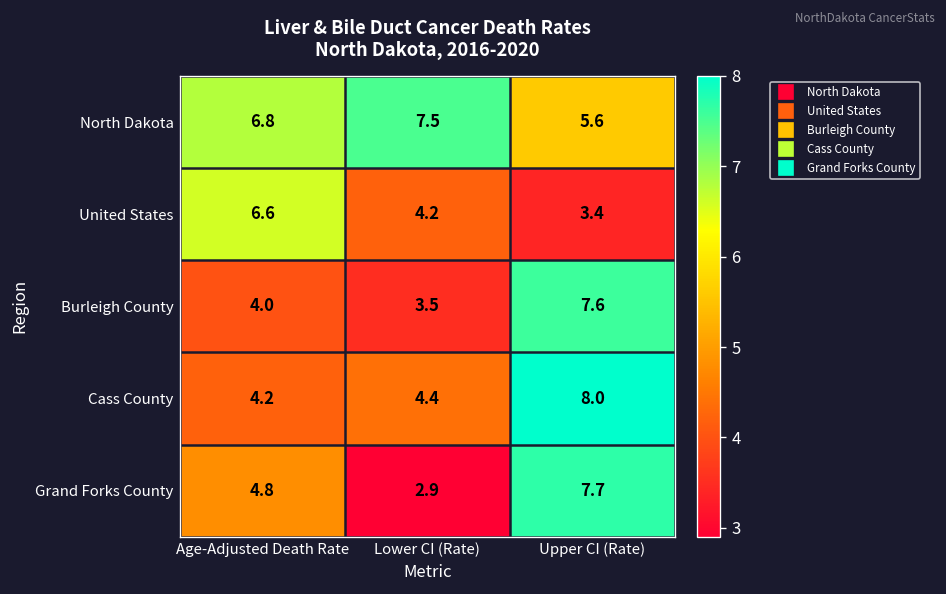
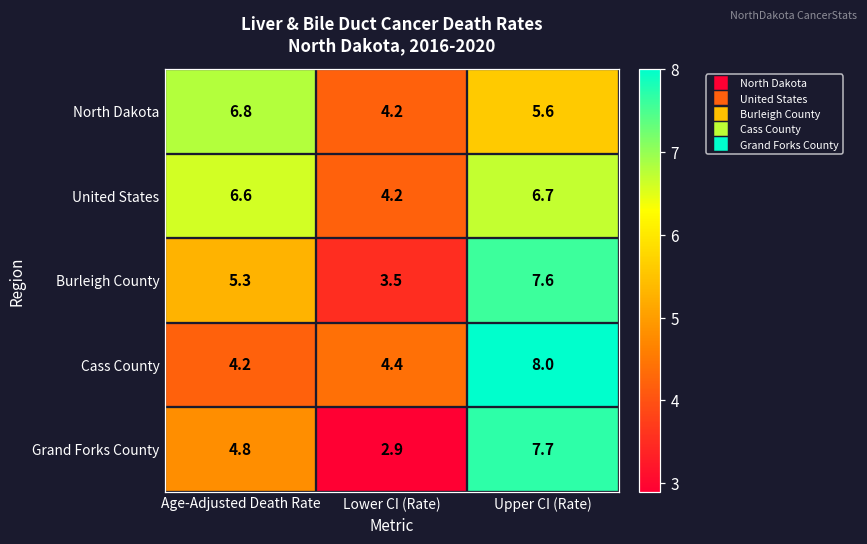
North Dakota, Lower CI (Rate): 7.5 -> 4.2
United States, Upper CI (Rate): 3.4 -> 6.7
Burleigh County, Age-Adjusted Death Rate: 4.0 -> 5.3
